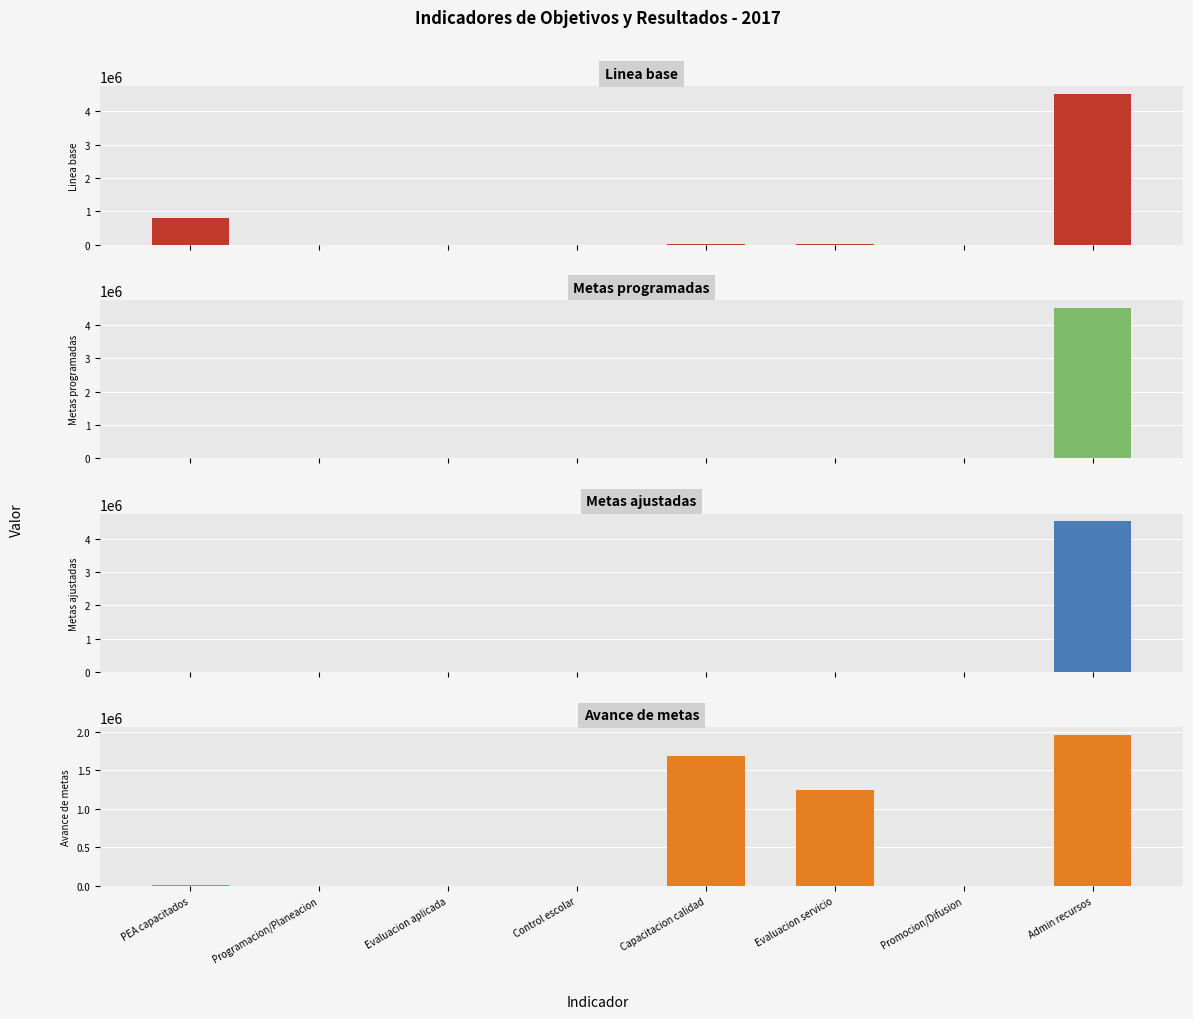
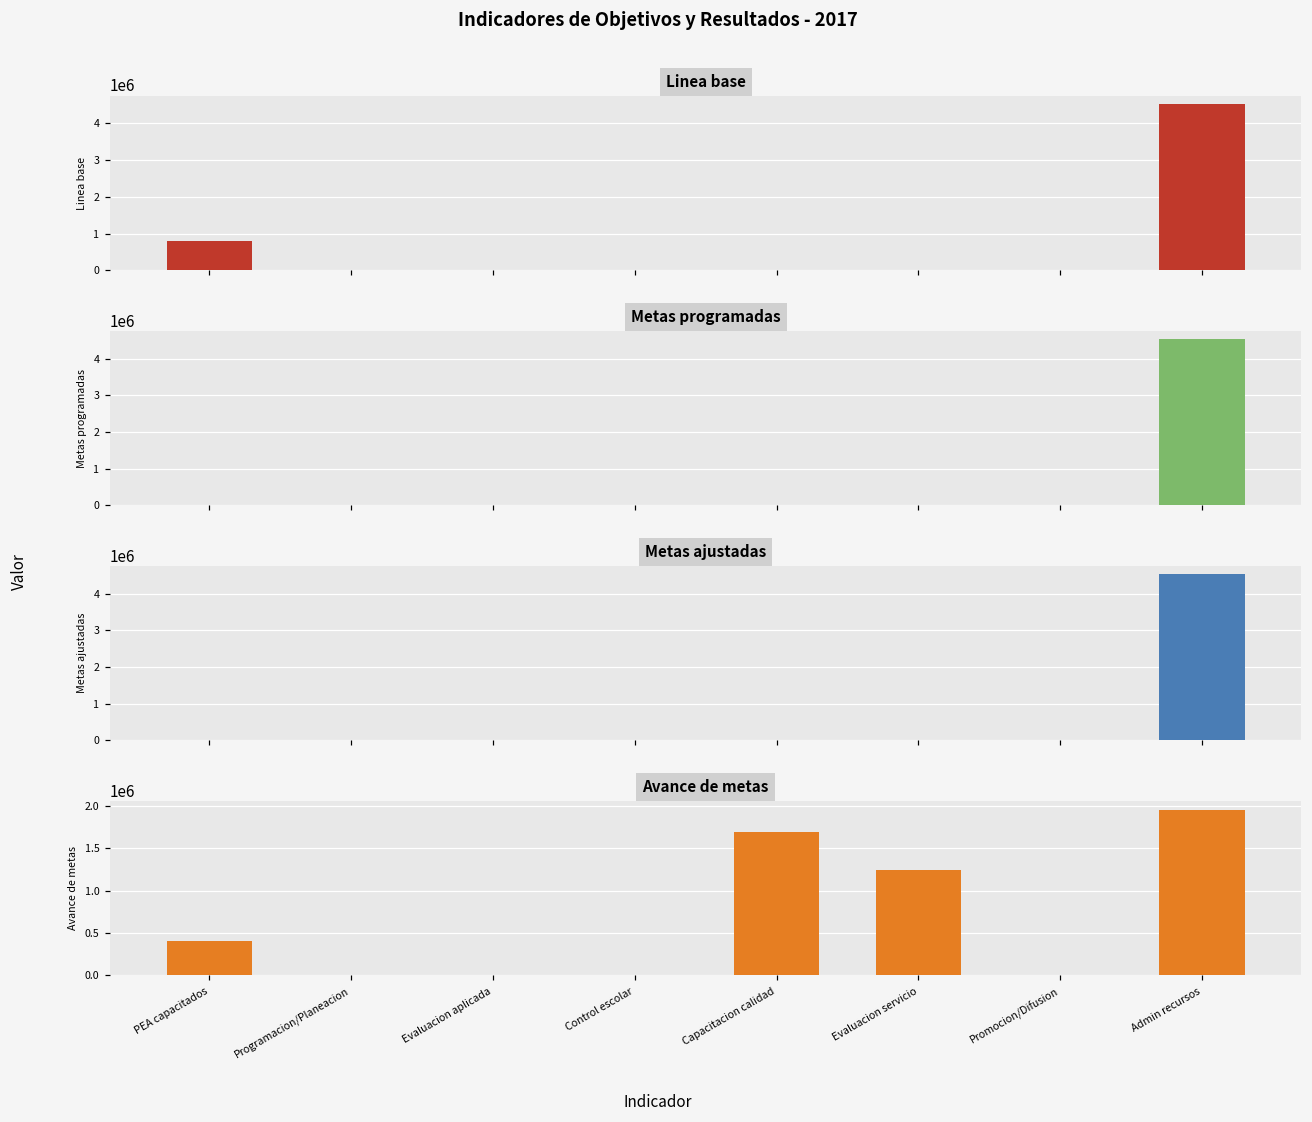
Avance de metas, PEA capacitados: 0 -> 400000
